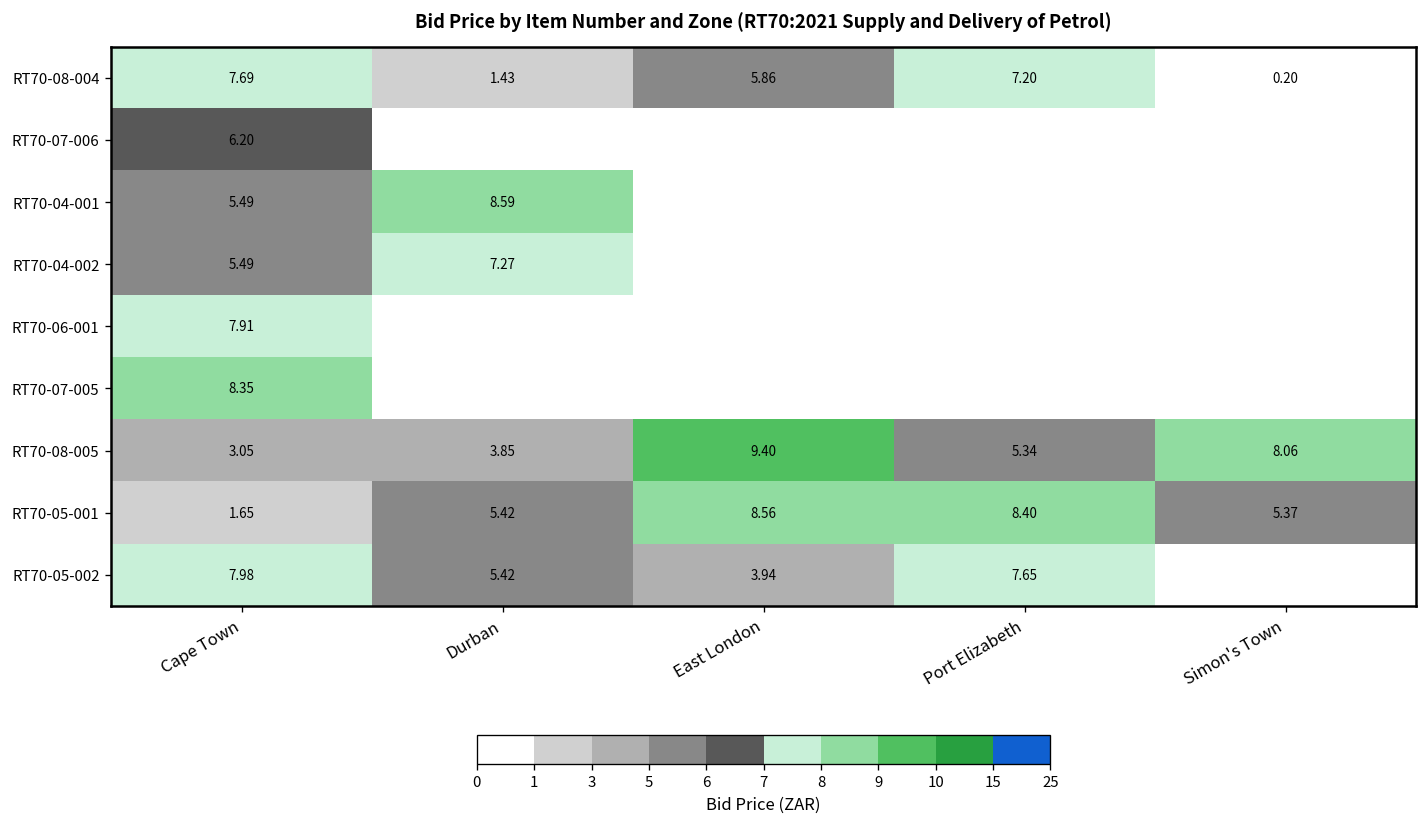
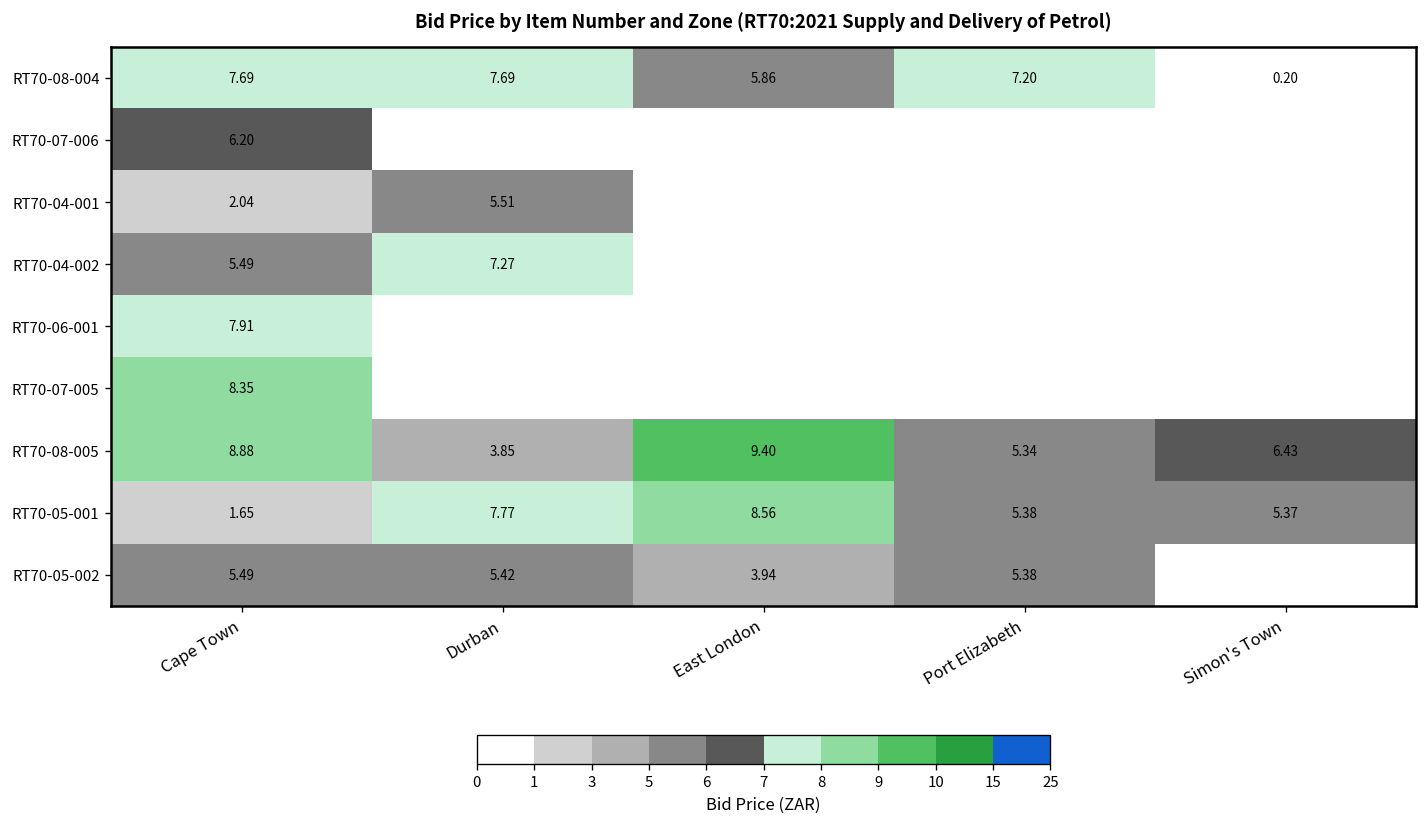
RT70-08-004, Durban: 1.43 -> 7.69
RT70-04-001, Cape Town: 5.49 -> 2.04
RT70-04-001, Durban: 8.59 -> 5.51
RT70-08-005, Cape Town: 3.05 -> 8.88
RT70-08-005, Simon's Town: 8.06 -> 6.43
RT70-05-001, Durban: 5.42 -> 7.77
RT70-05-001, Port Elizabeth: 8.40 -> 5.38
RT70-05-002, Cape Town: 7.98 -> 5.49
RT70-05-002, Port Elizabeth: 7.65 -> 5.38
